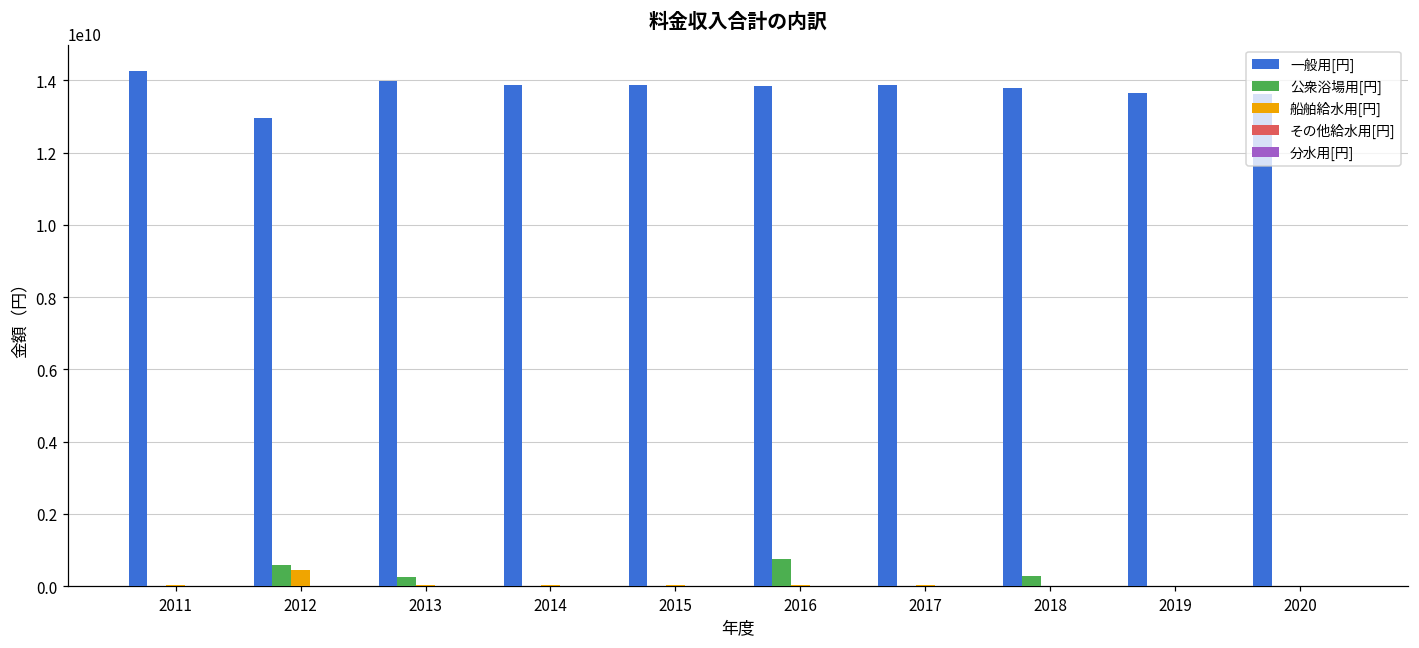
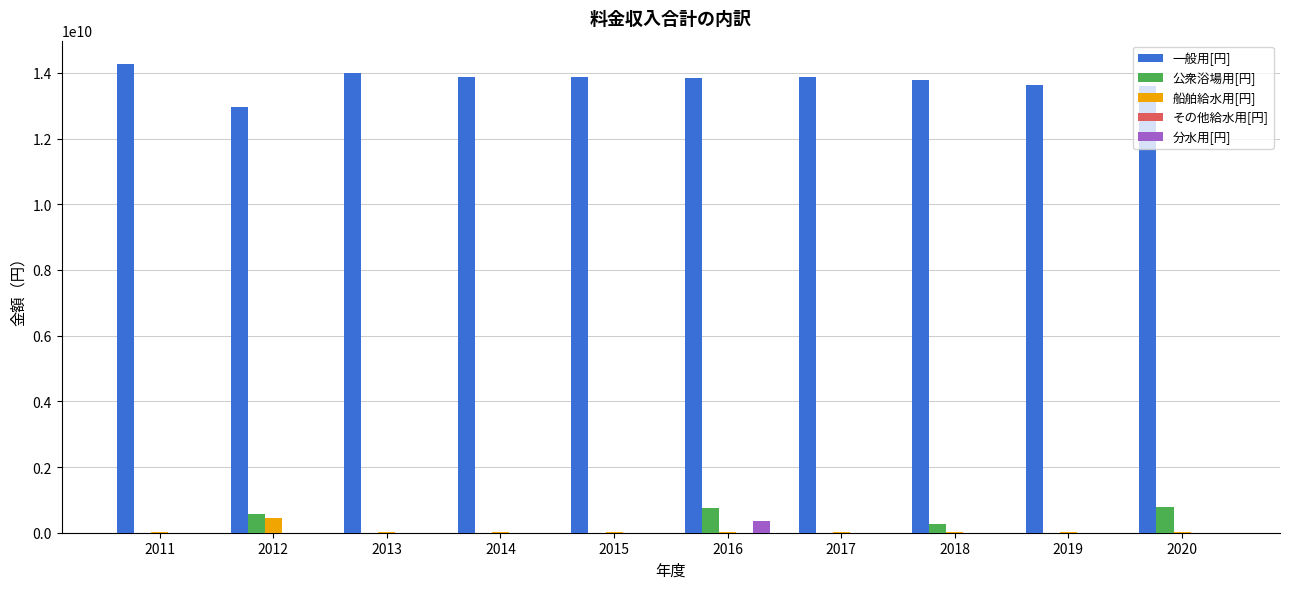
公衆浴場用[円], 2013: 300000000 -> 0
分水用[円], 2016: 0 -> 400000000
公衆浴場用[円], 2020: 0 -> 800000000
